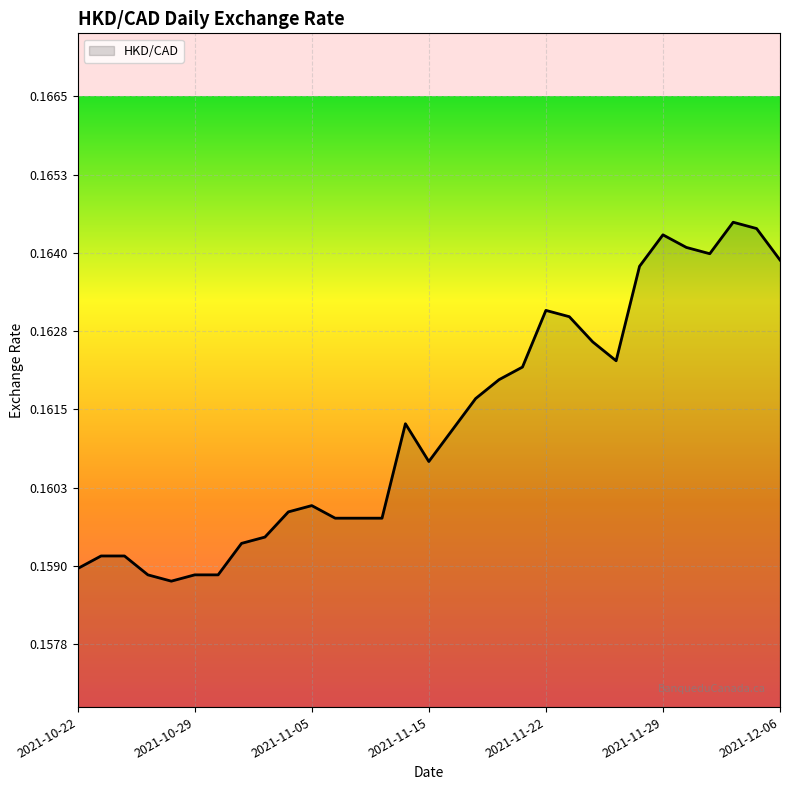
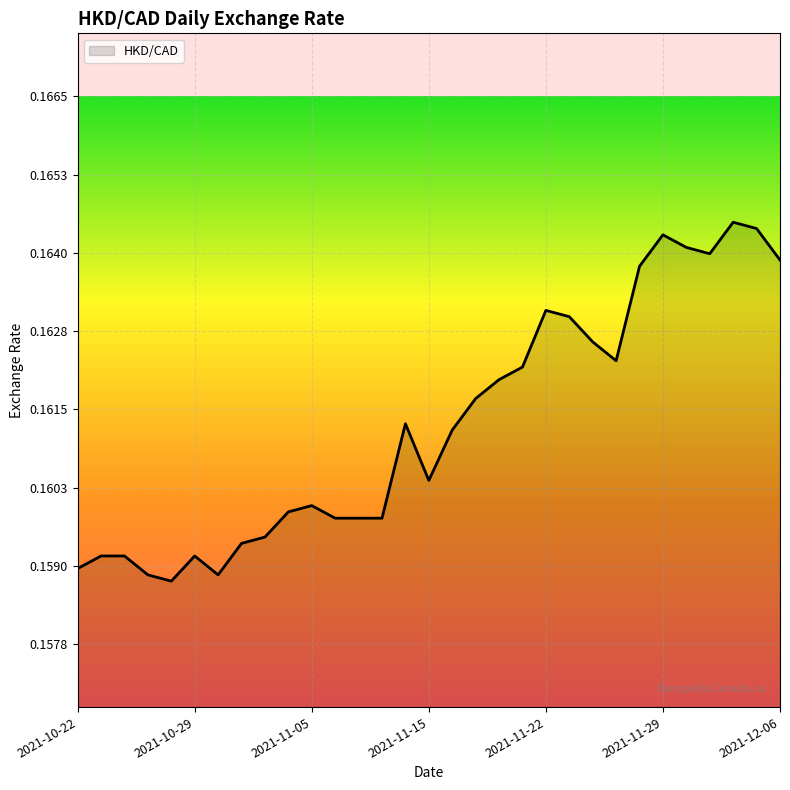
2021-10-29: 0.1589 -> 0.1592
2021-11-15: 0.1607 -> 0.1604
